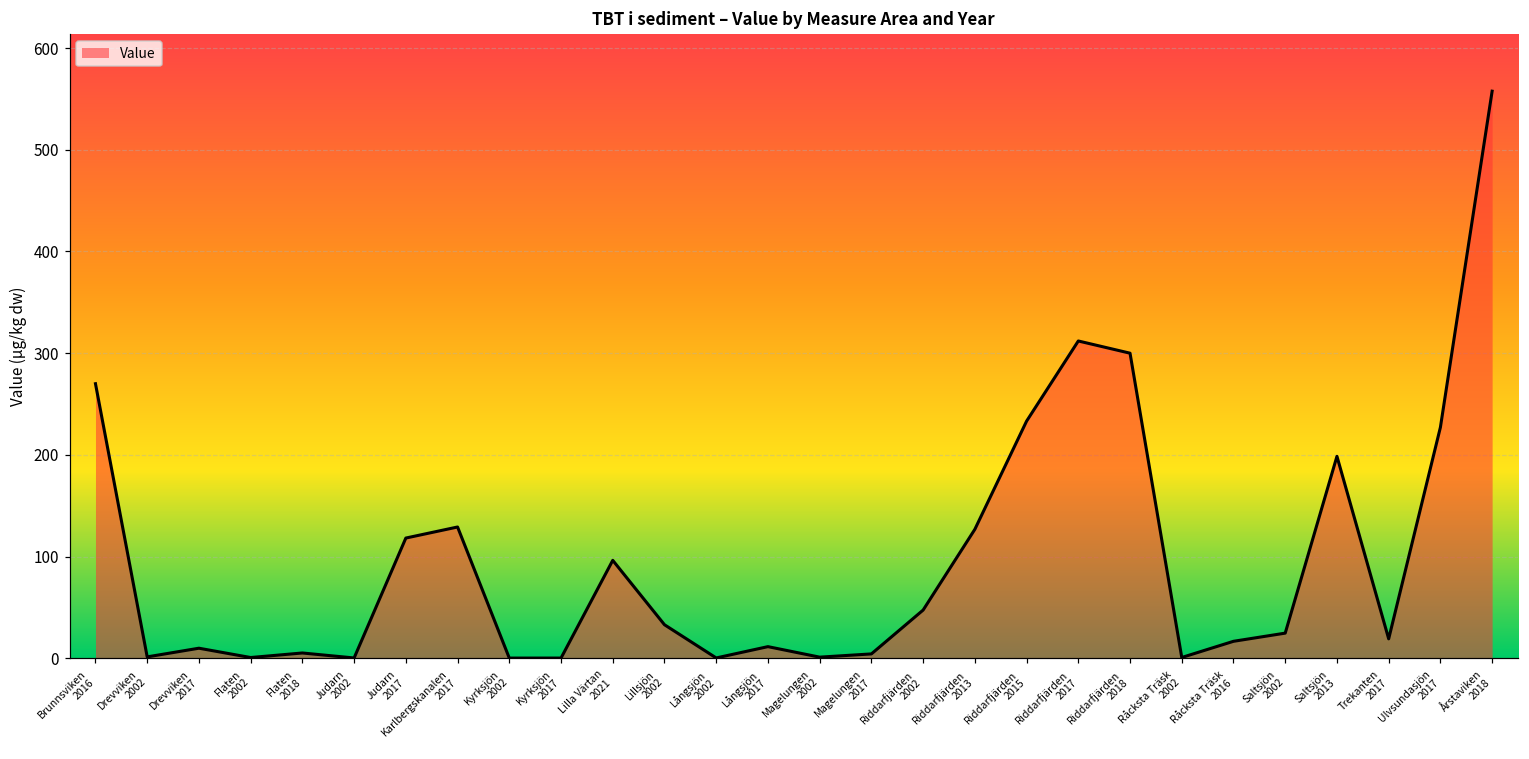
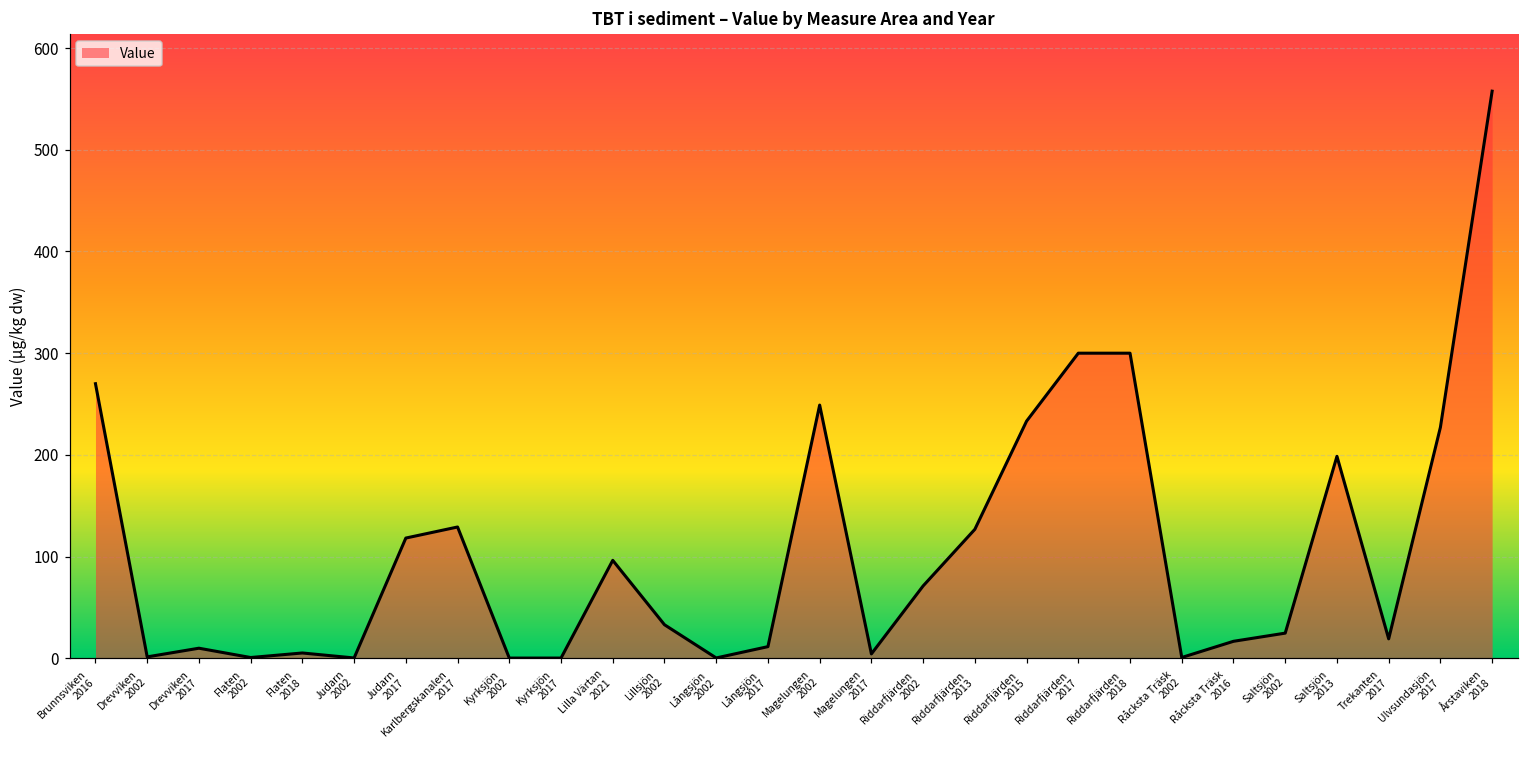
Magelungen 2002: 0 -> 250
Riddarfjärden 2002: 50 -> 70
Riddarfjärden 2017: 310 -> 300
